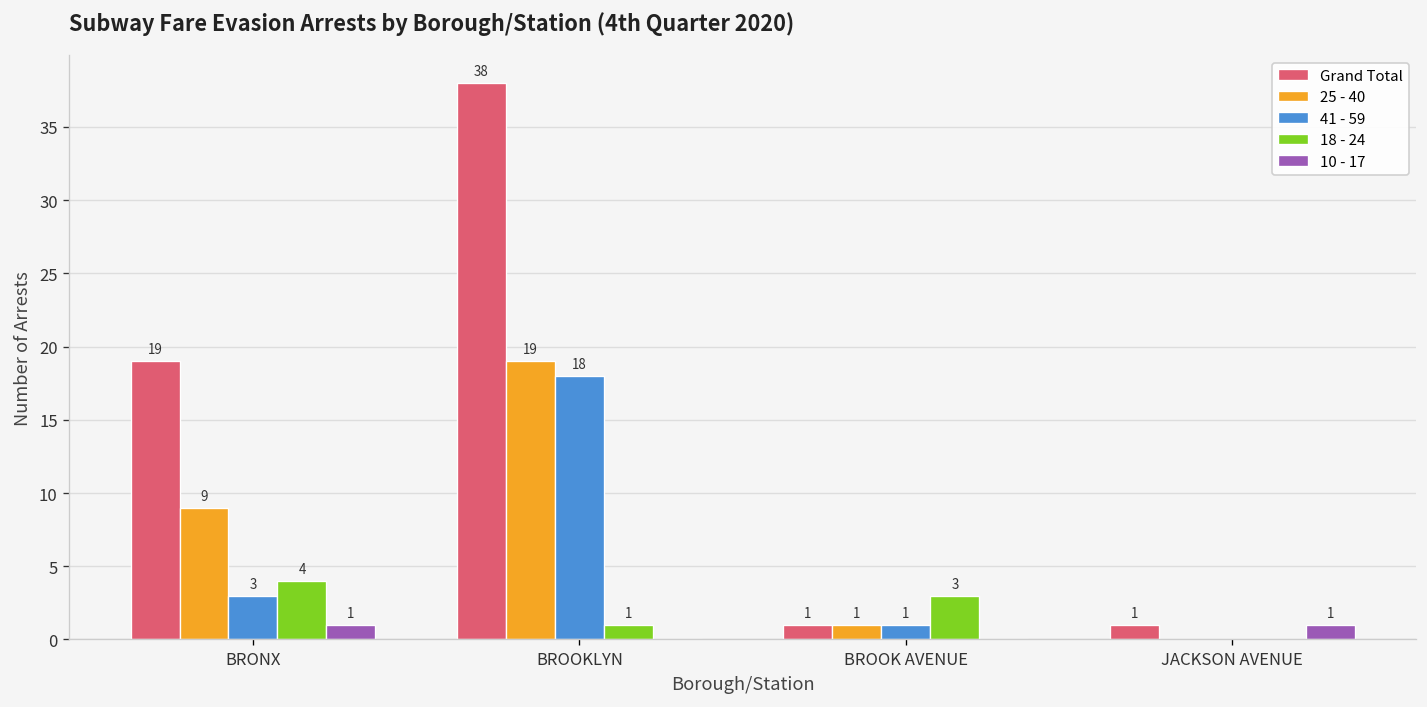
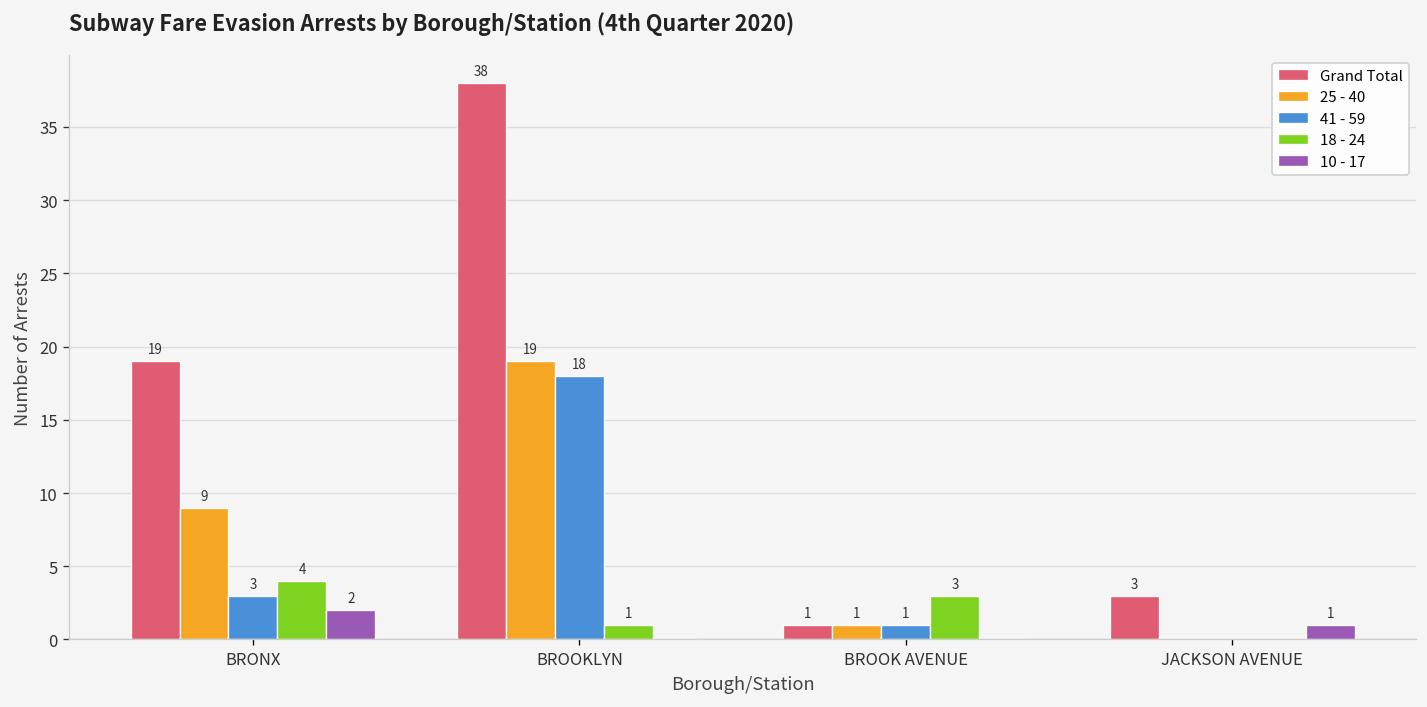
10 - 17, BRONX: 1 -> 2
Grand Total, JACKSON AVENUE: 1 -> 3
